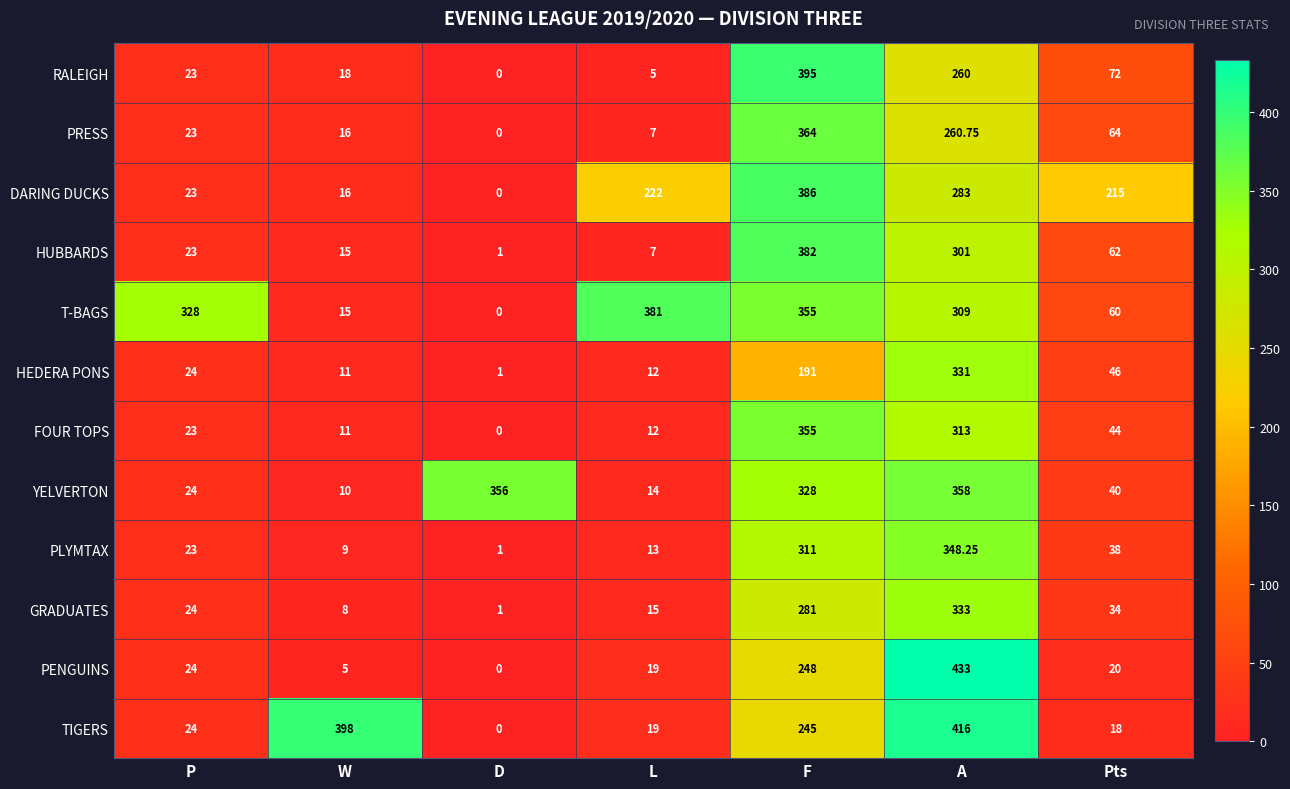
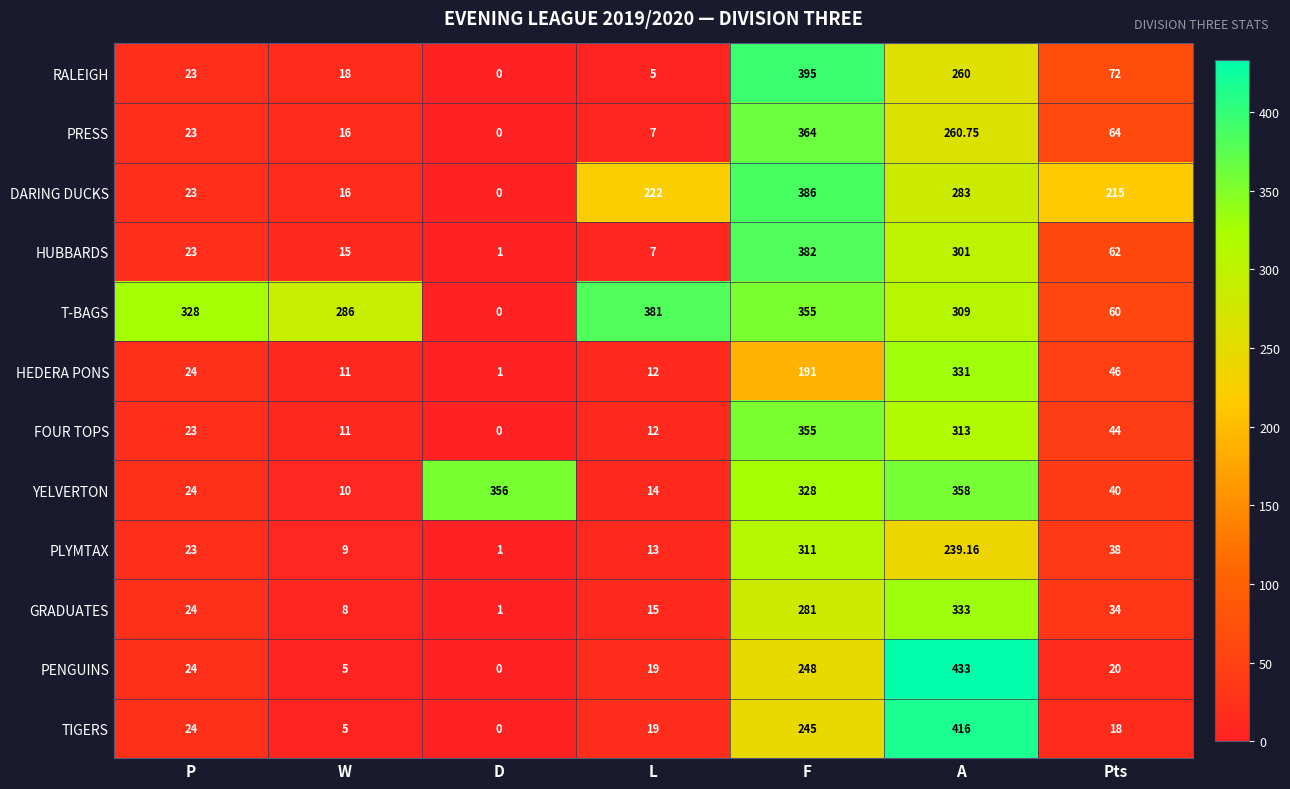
T-BAGS, W: 15 -> 286
PLYMTAX, A: 348.25 -> 239.16
TIGERS, W: 398 -> 5
